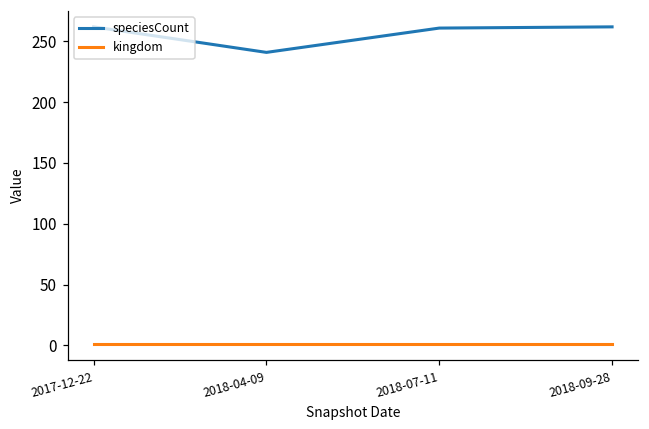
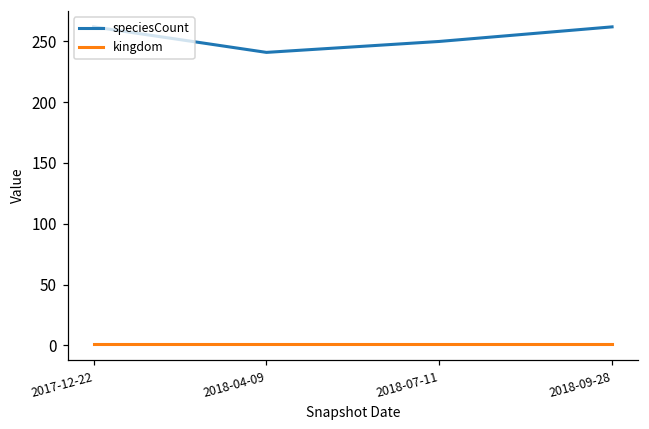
speciesCount, 2018-07-11: 261 -> 250
